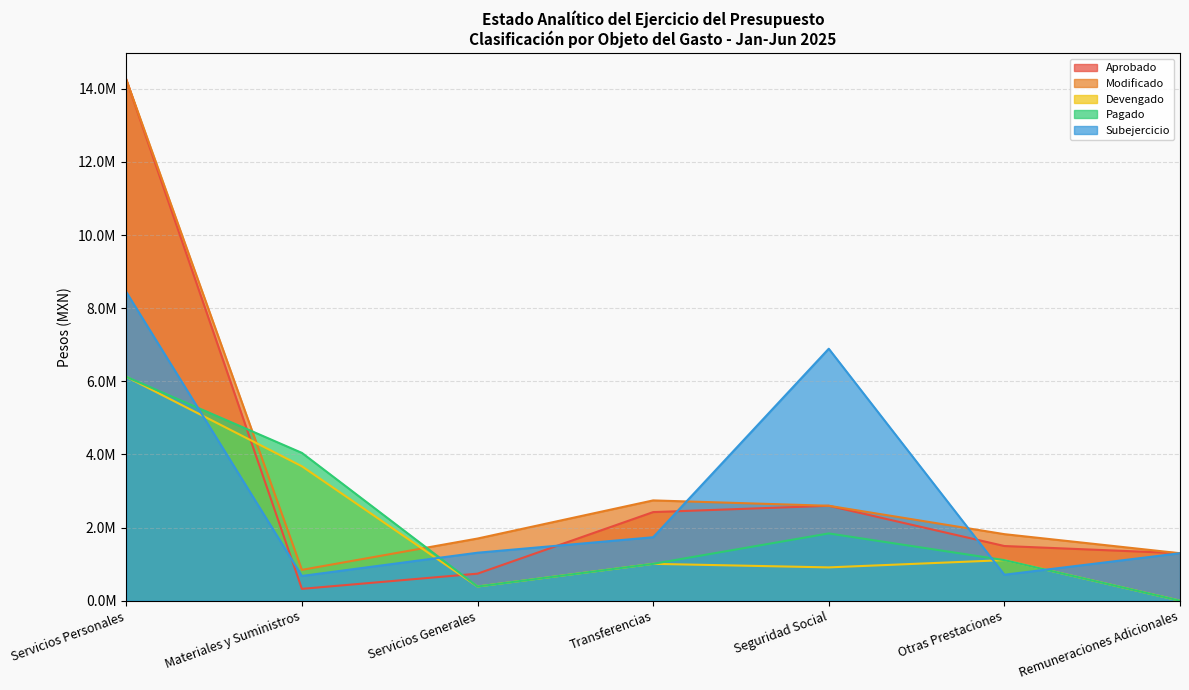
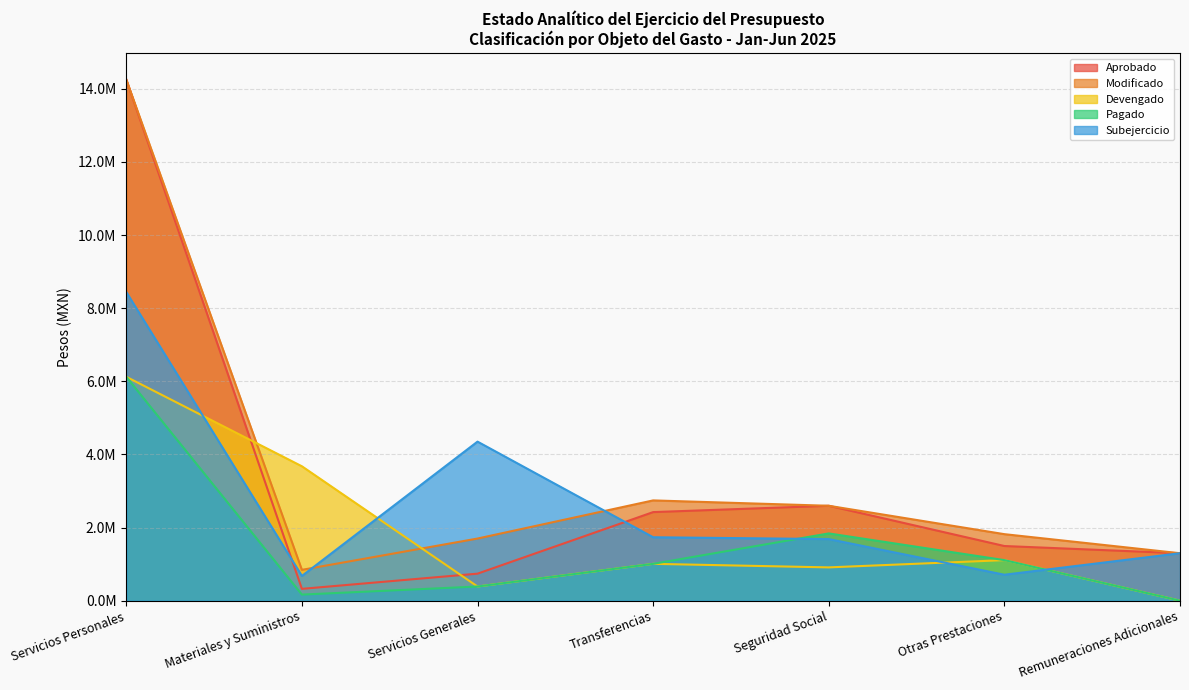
Pagado, Materiales y Suministros: 4000000 -> 200000
Subejercicio, Servicios Generales: 1300000 -> 4400000
Subejercicio, Seguridad Social: 6900000 -> 1700000
